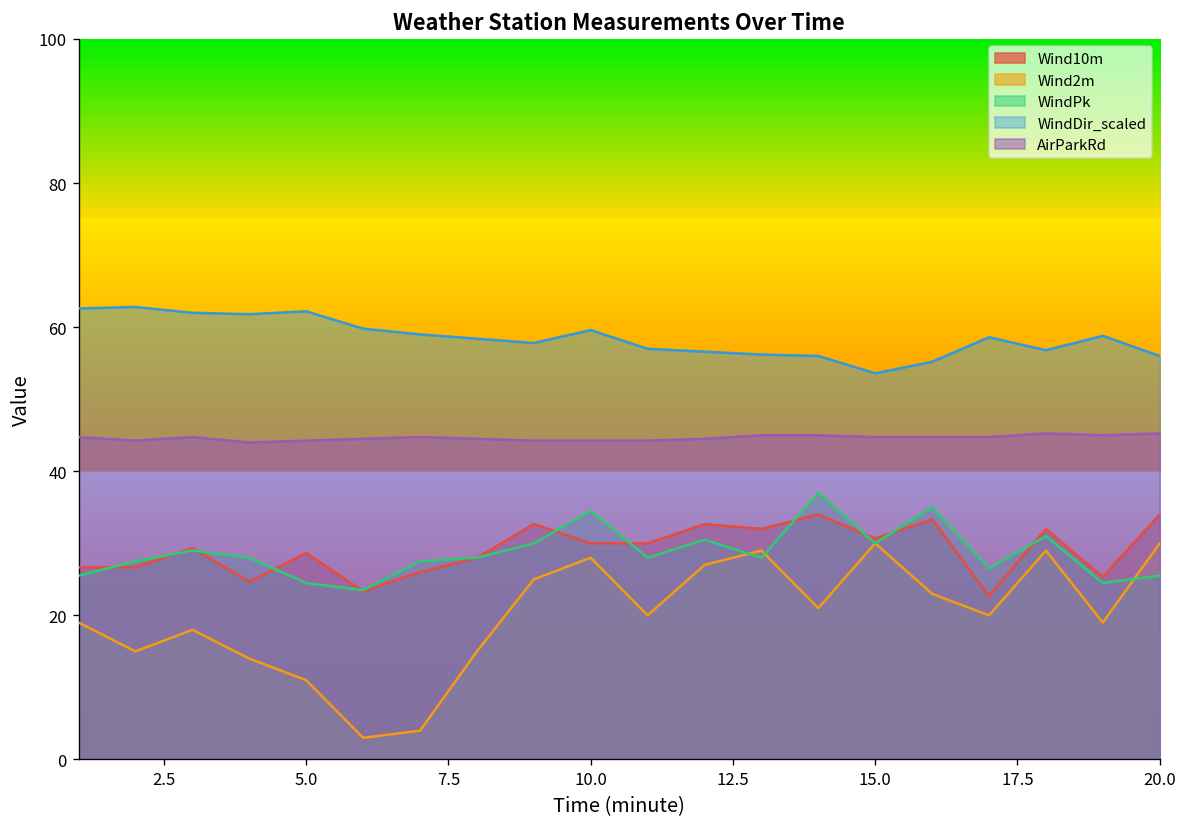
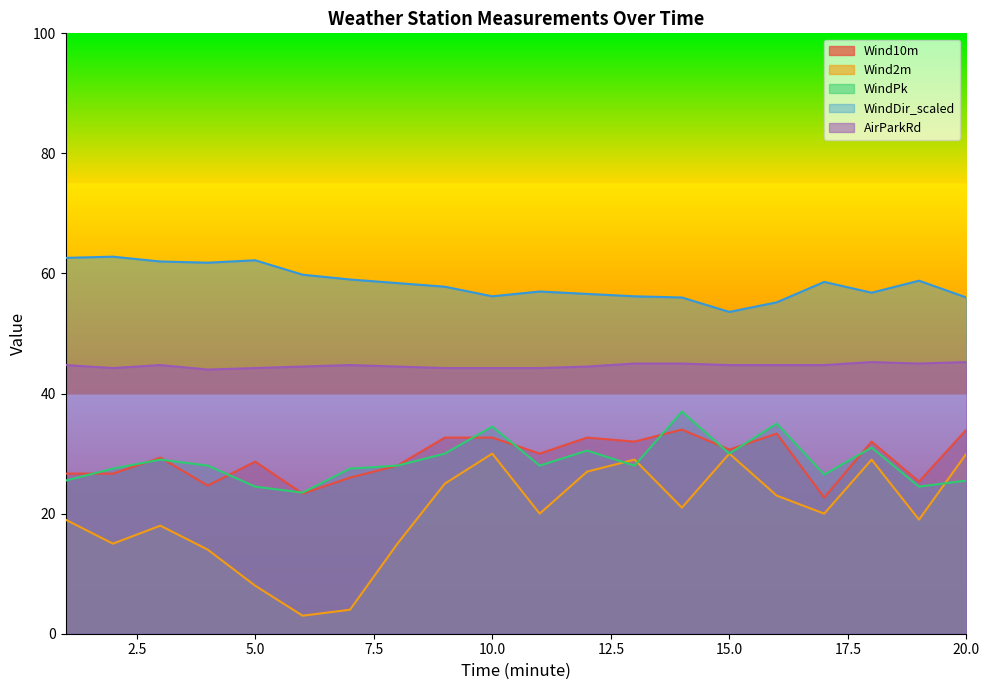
Wind2m, 5.0: 11 -> 8
Wind10m, 10.0: 30 -> 33
Wind2m, 10.0: 28 -> 30
WindDir_scaled, 10.0: 60 -> 56
